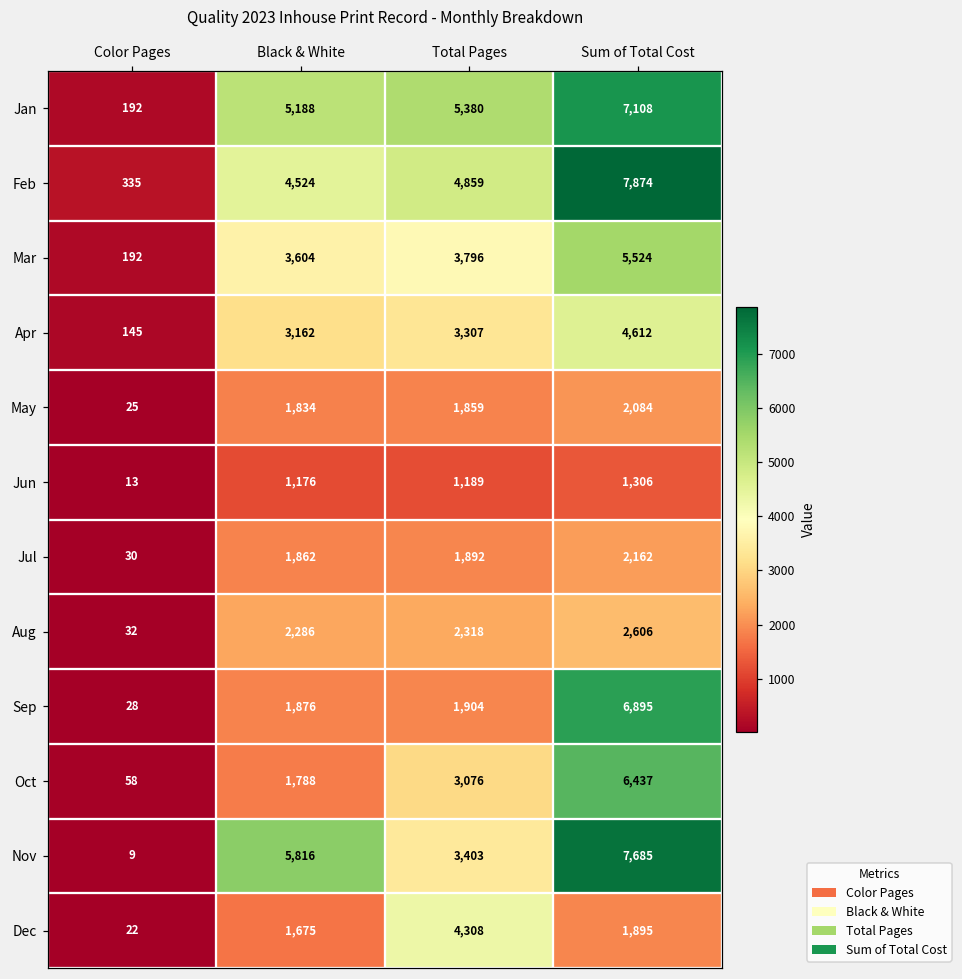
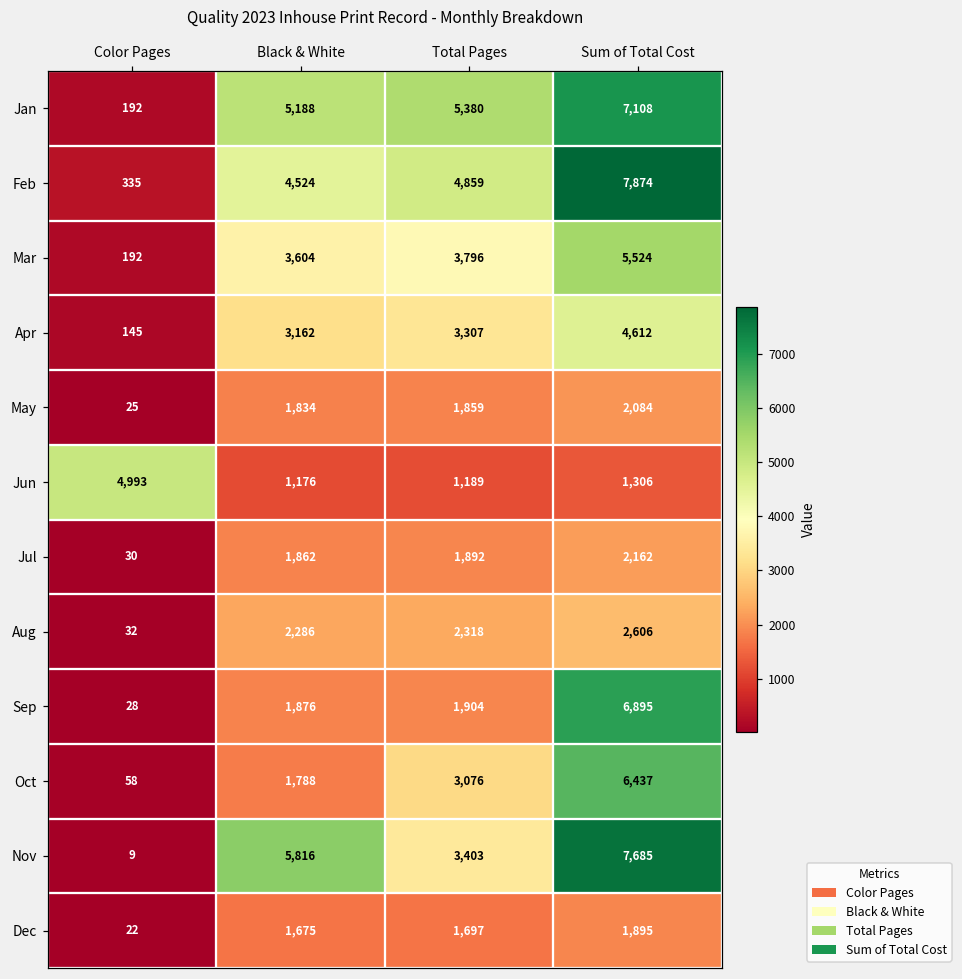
Jun, Color Pages: 13 -> 4,993
Dec, Total Pages: 4,308 -> 1,697
